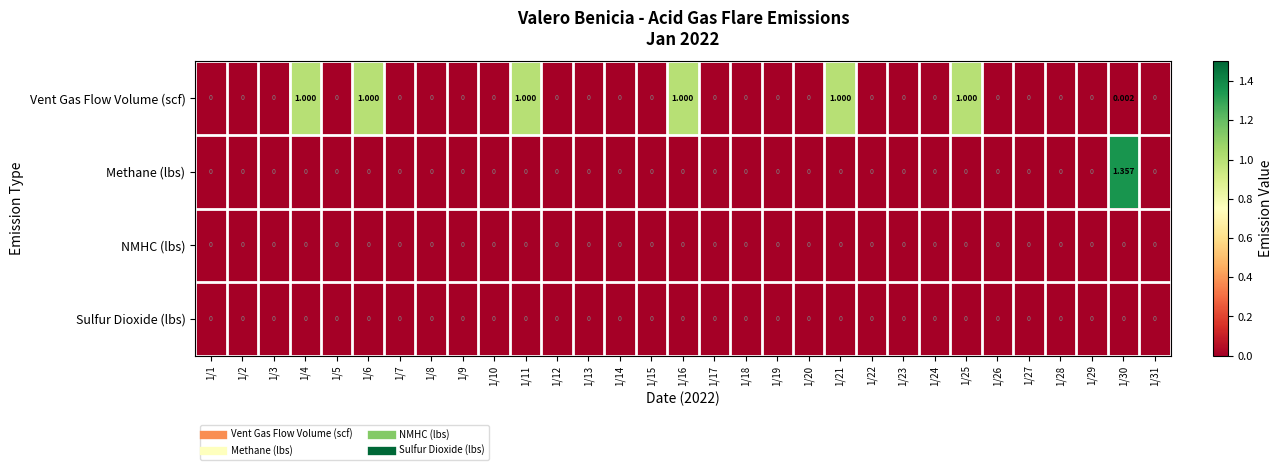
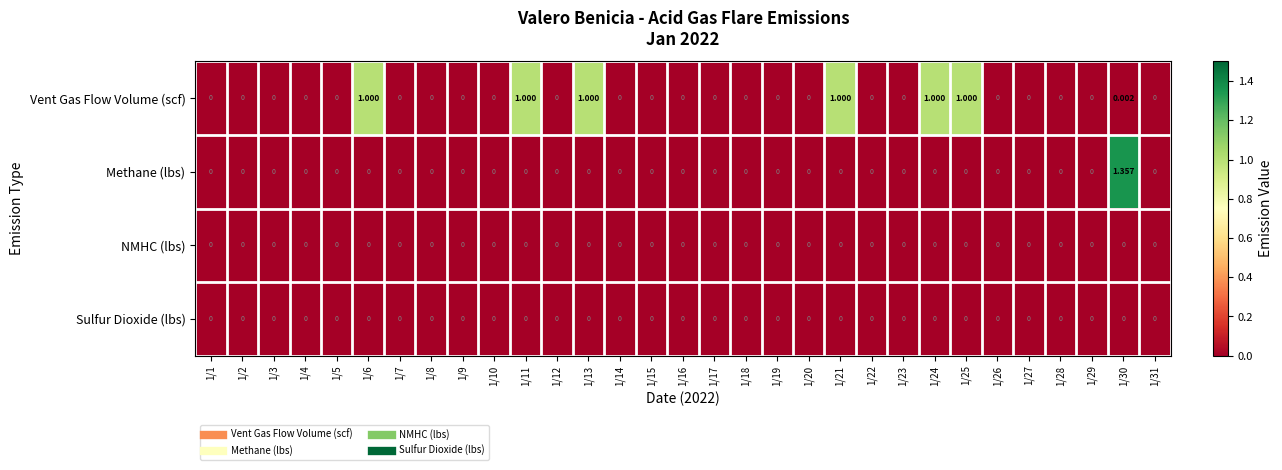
Vent Gas Flow Volume (scf), 1/4: 1.000 -> 0
Vent Gas Flow Volume (scf), 1/13: 0 -> 1.000
Vent Gas Flow Volume (scf), 1/16: 1.000 -> 0
Vent Gas Flow Volume (scf), 1/24: 0 -> 1.000
